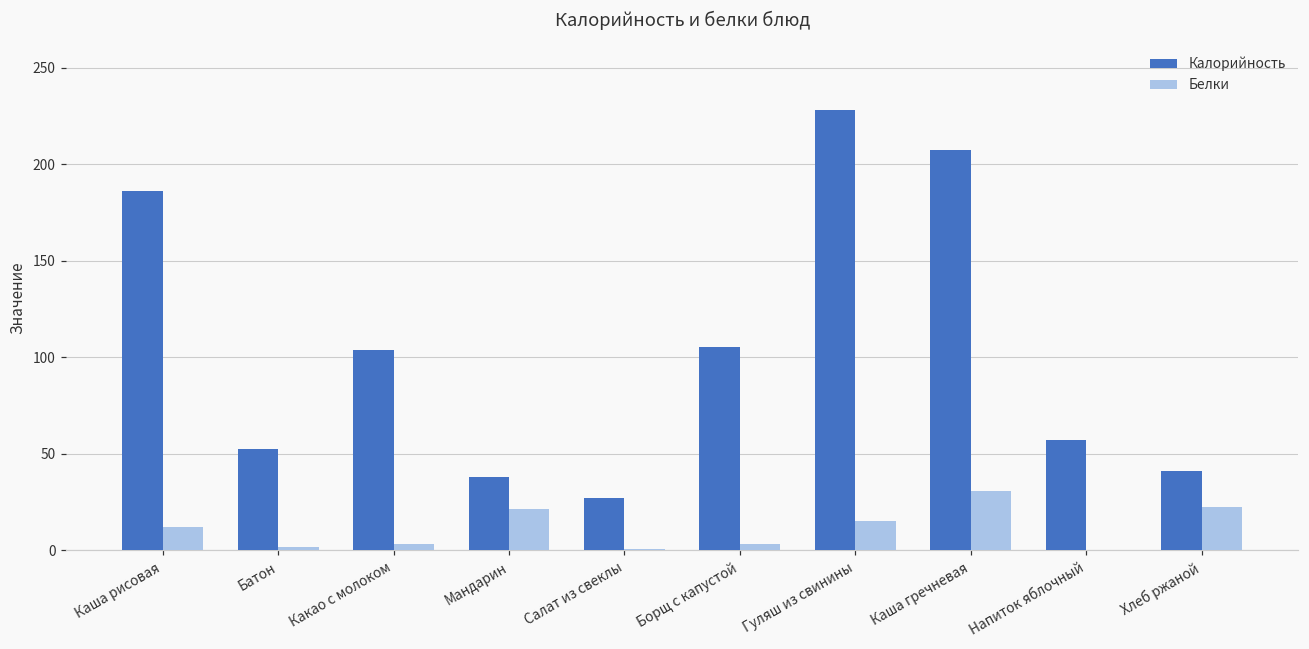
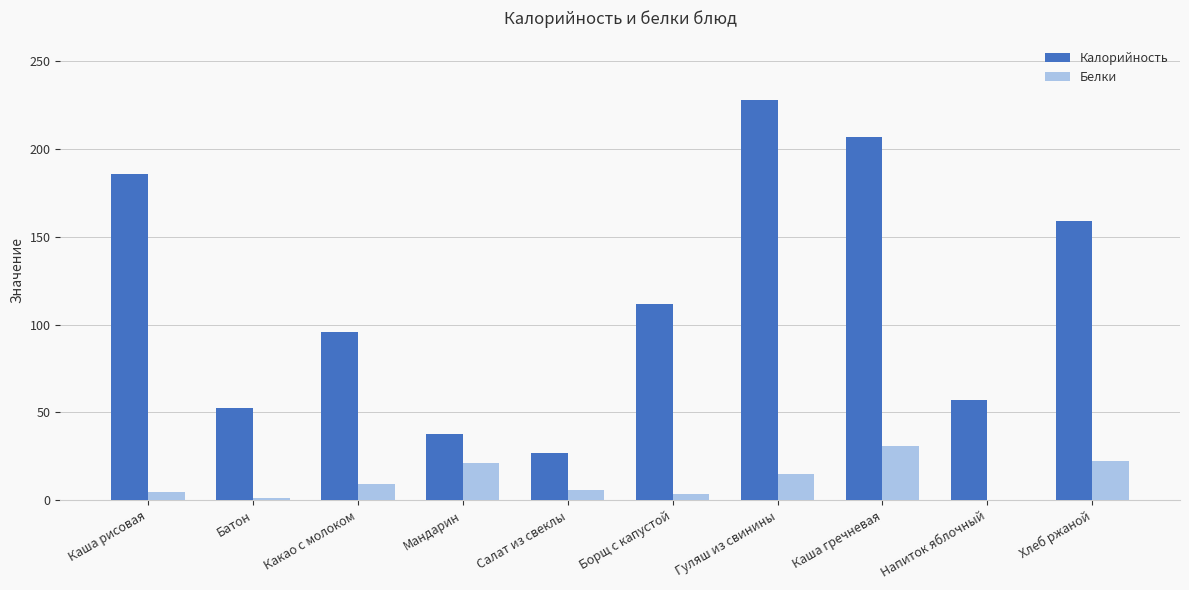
Белки, Каша рисовая: 12 -> 5
Калорийность, Какао с молоком: 104 -> 96
Белки, Какао с молоком: 3 -> 9
Белки, Салат из свеклы: 1 -> 6
Калорийность, Борщ с капустой: 105 -> 112
Калорийность, Хлеб ржаной: 41 -> 159
